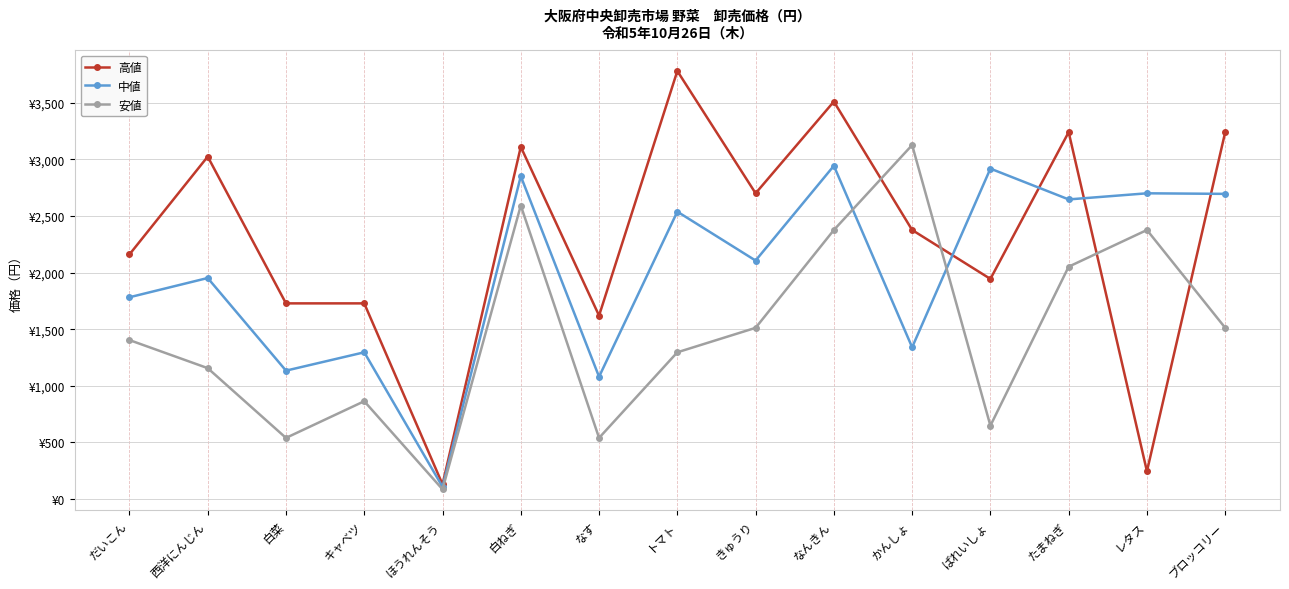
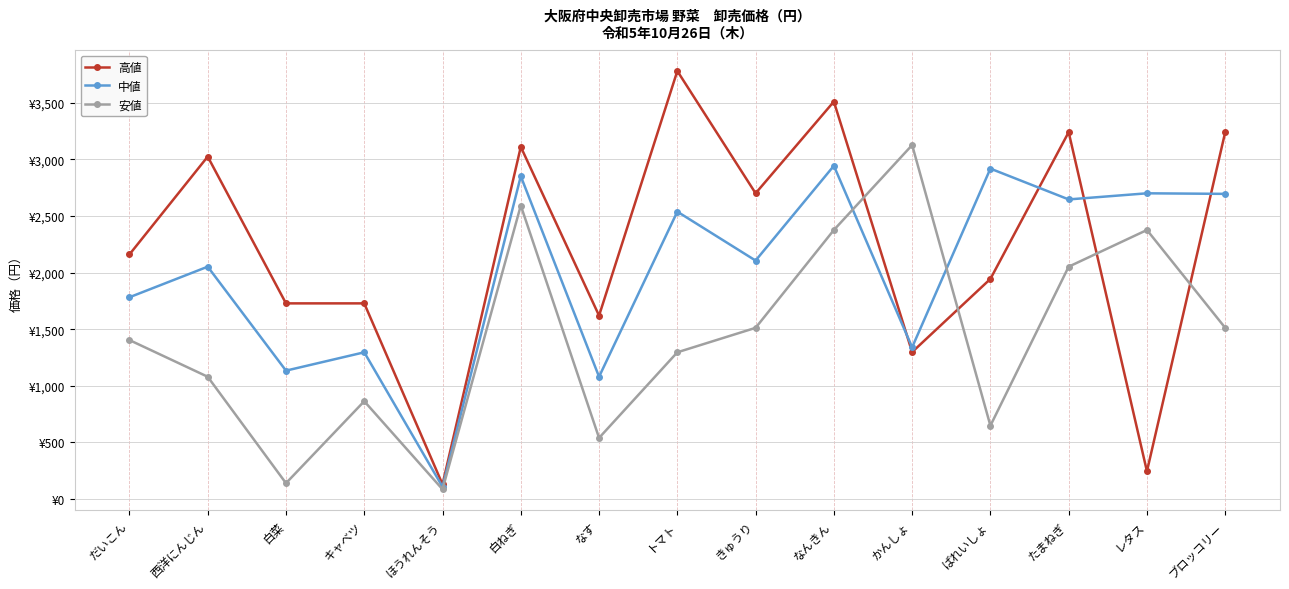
中値, 西洋にんじん: ¥1,950 -> ¥2,050
安値, 西洋にんじん: ¥1,160 -> ¥1,080
安値, 白菜: ¥540 -> ¥140
高値, かんしょ: ¥2,380 -> ¥1,300
